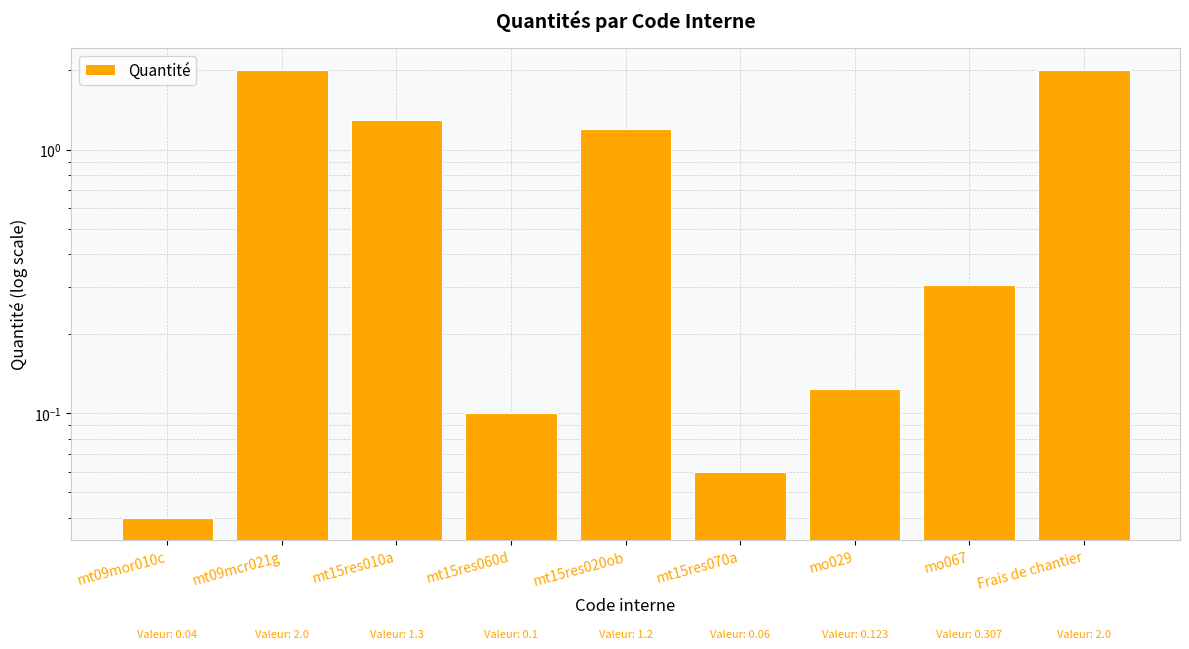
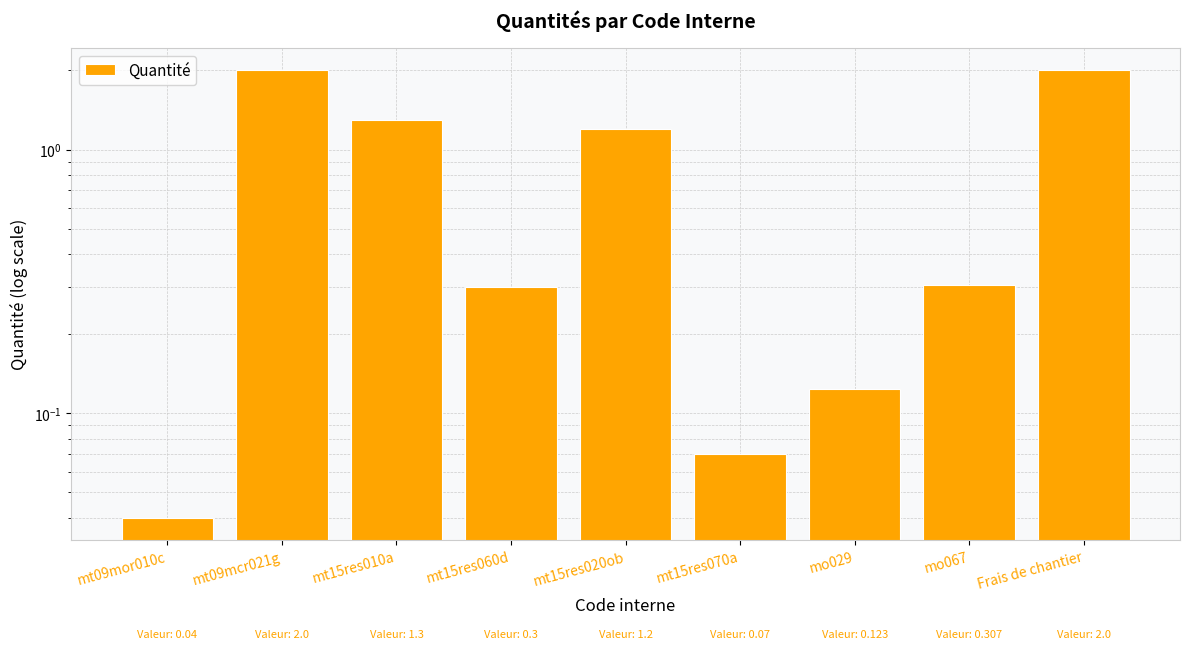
mt15res060d: 0.1 -> 0.3
mt15res070a: 0.06 -> 0.07
